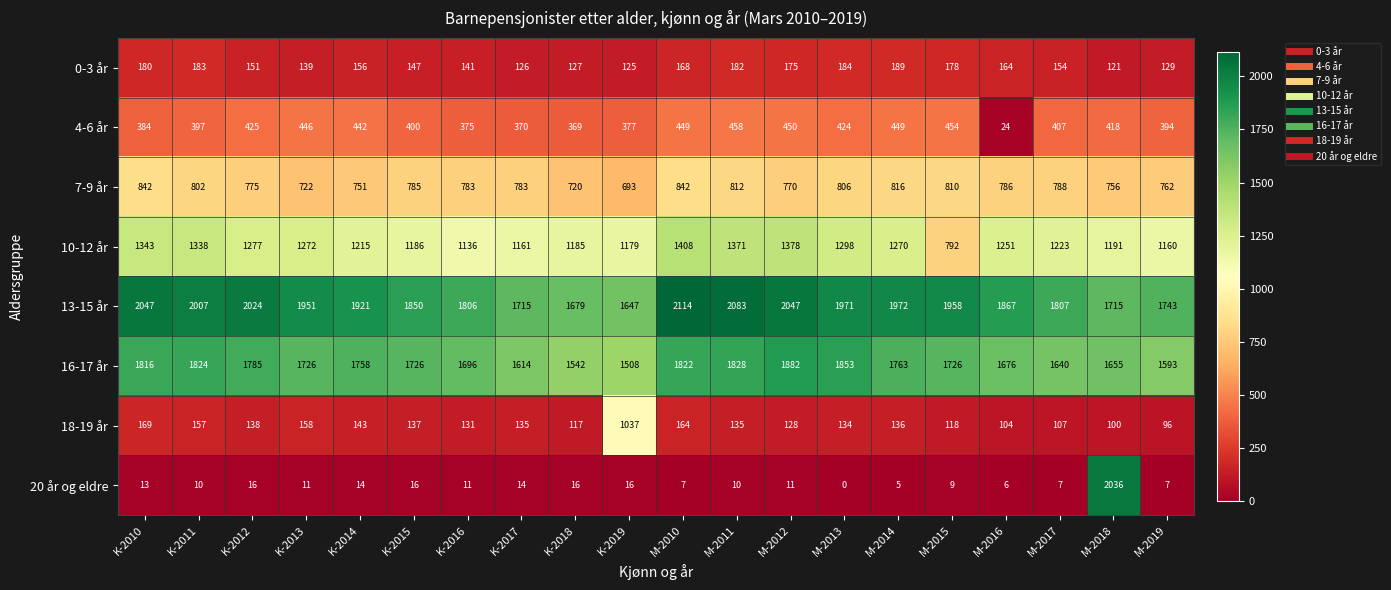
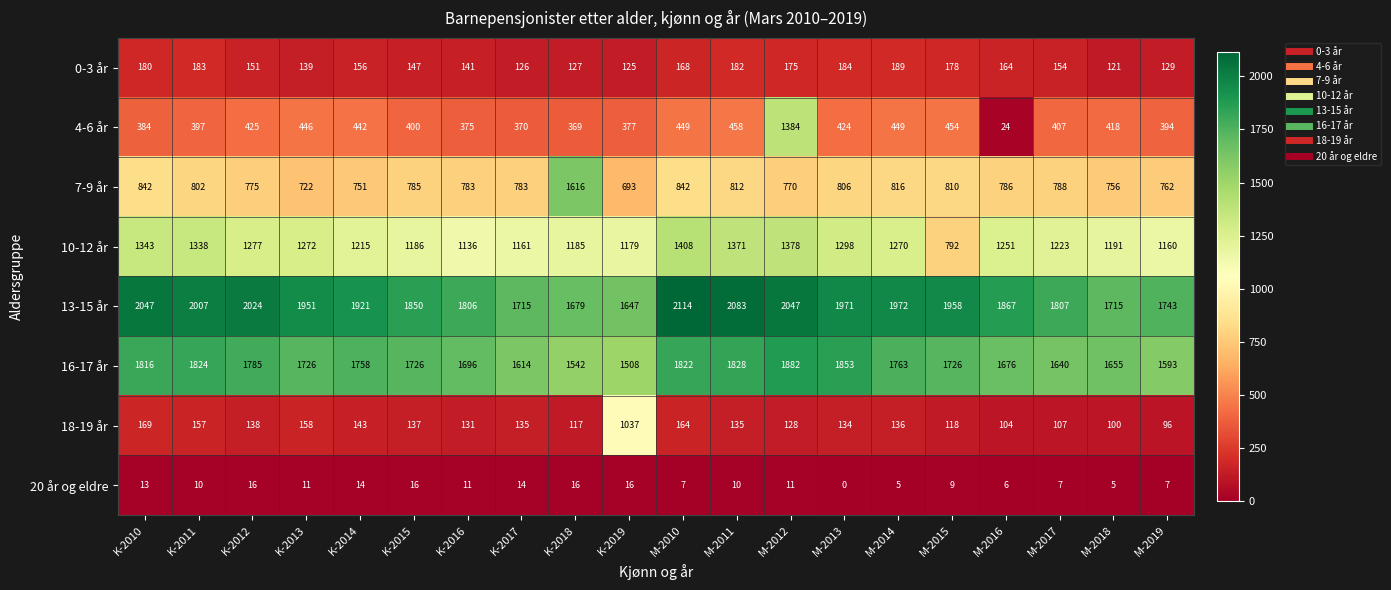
4-6 år, M-2012: 450 -> 1384
7-9 år, K-2018: 720 -> 1616
20 år og eldre, M-2018: 2036 -> 5
